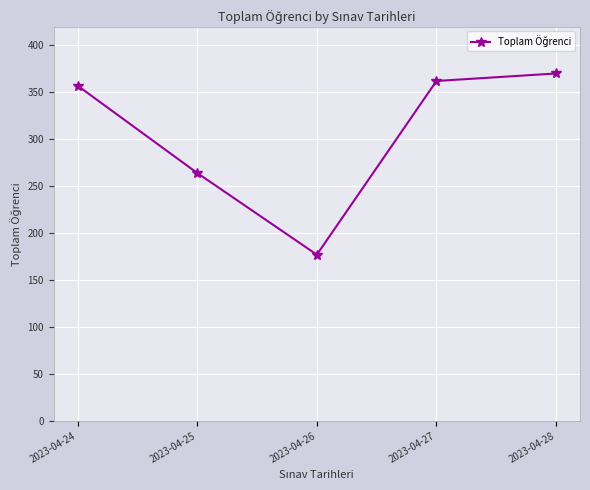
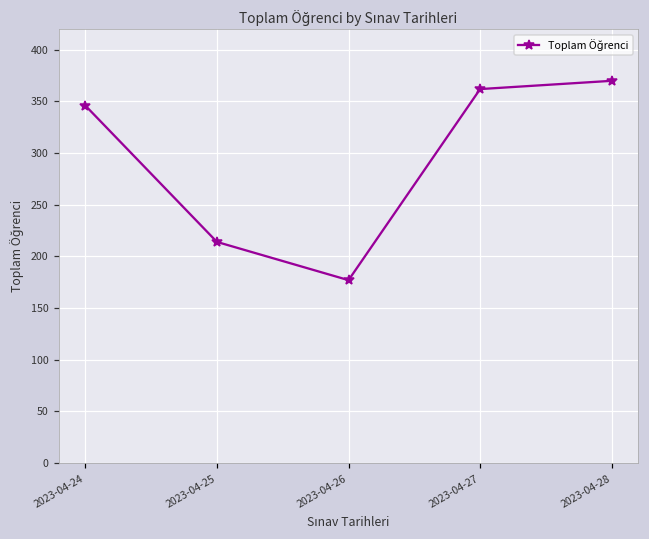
2023-04-24: 360 -> 350
2023-04-25: 260 -> 210
